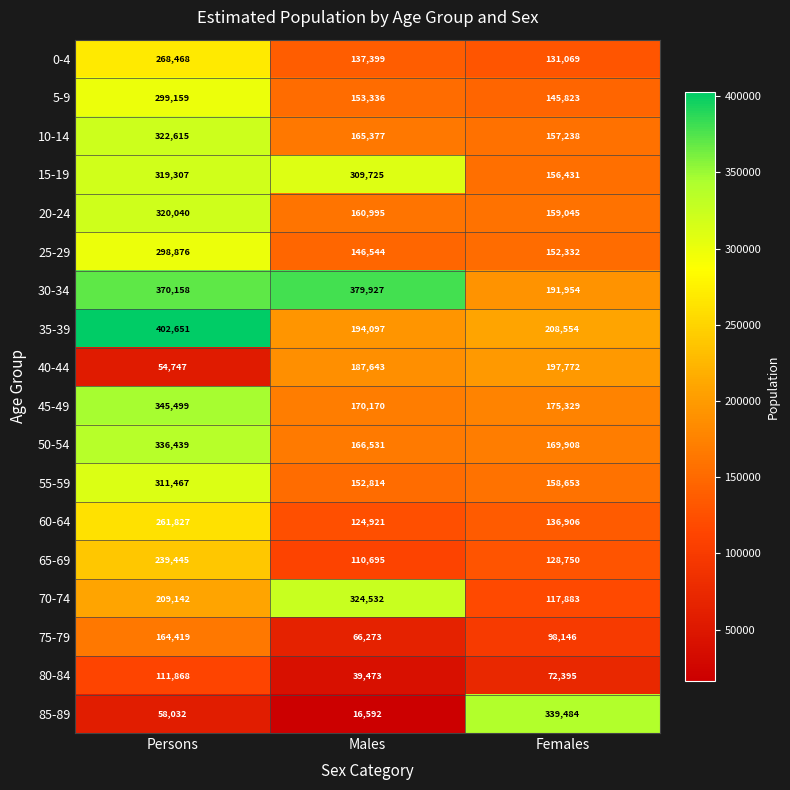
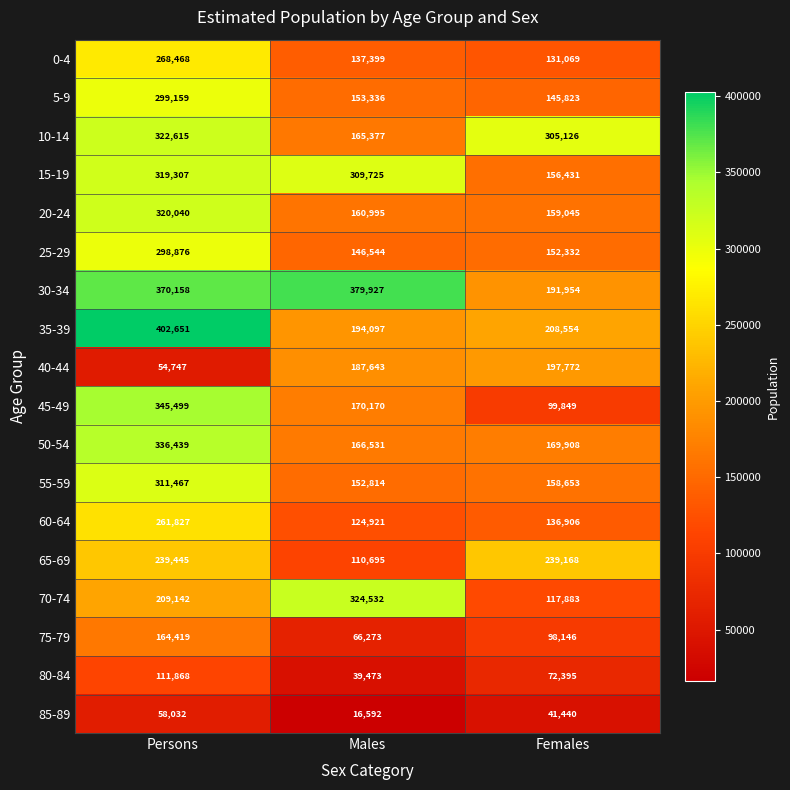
10-14, Females: 157,238 -> 305,126
45-49, Females: 175,329 -> 99,849
65-69, Females: 128,750 -> 239,168
85-89, Females: 339,484 -> 41,440
